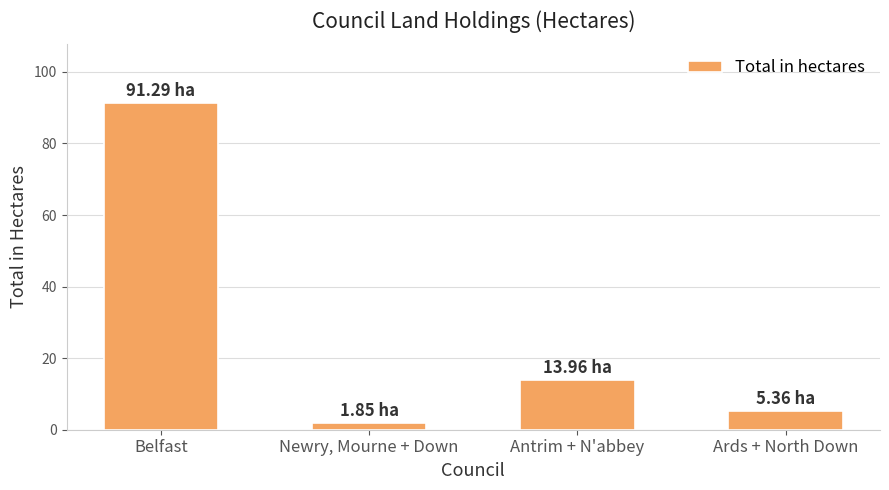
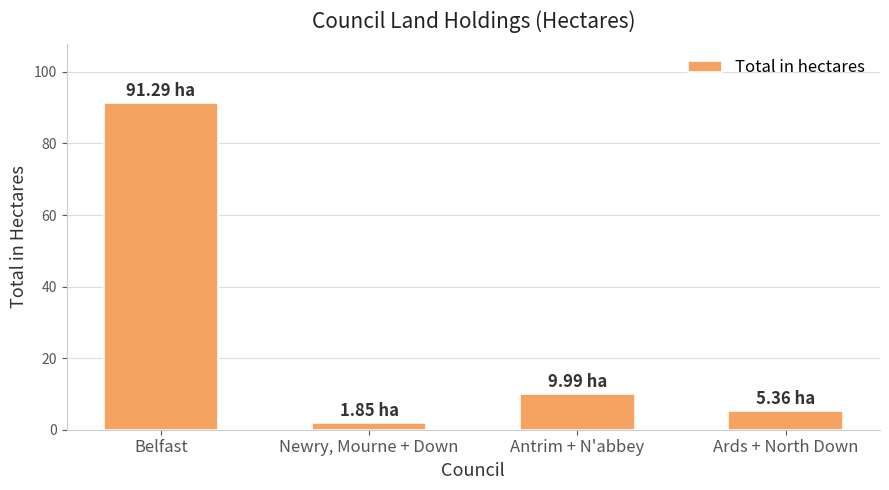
Antrim + N'abbey: 13.96 -> 9.99
